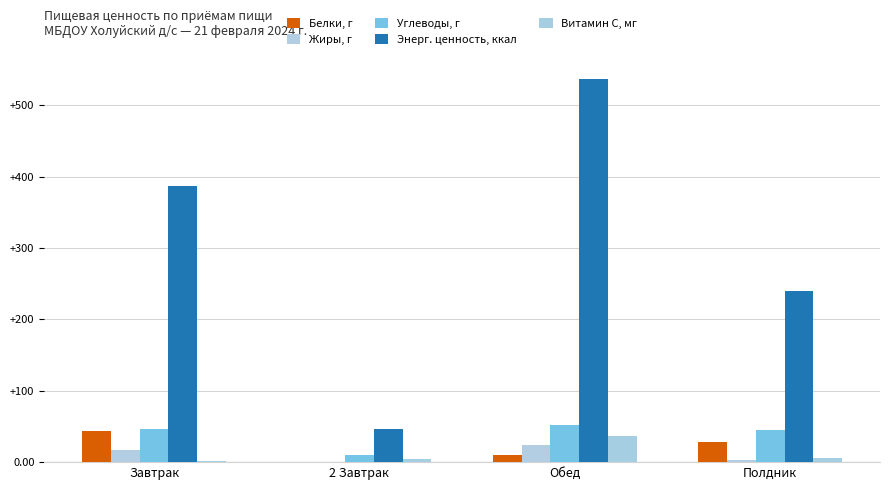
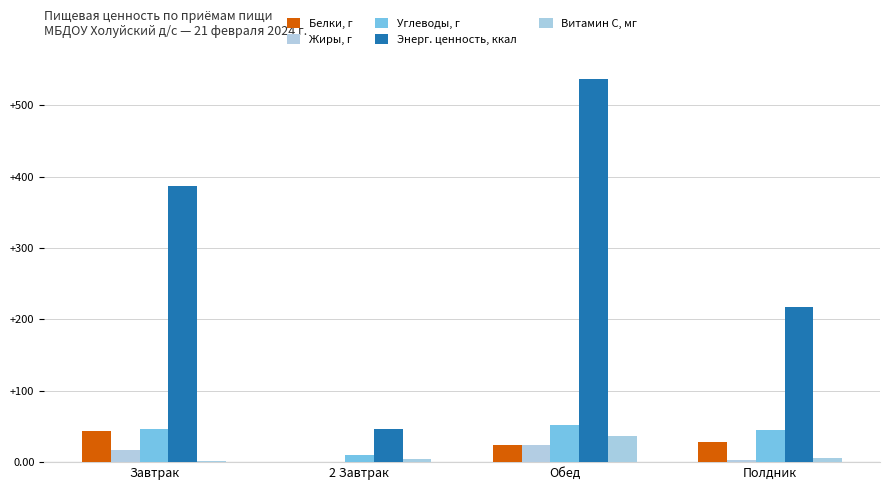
Белки, г, Обед: +10 -> +20
Энерг. ценность, ккал, Полдник: +240 -> +220
